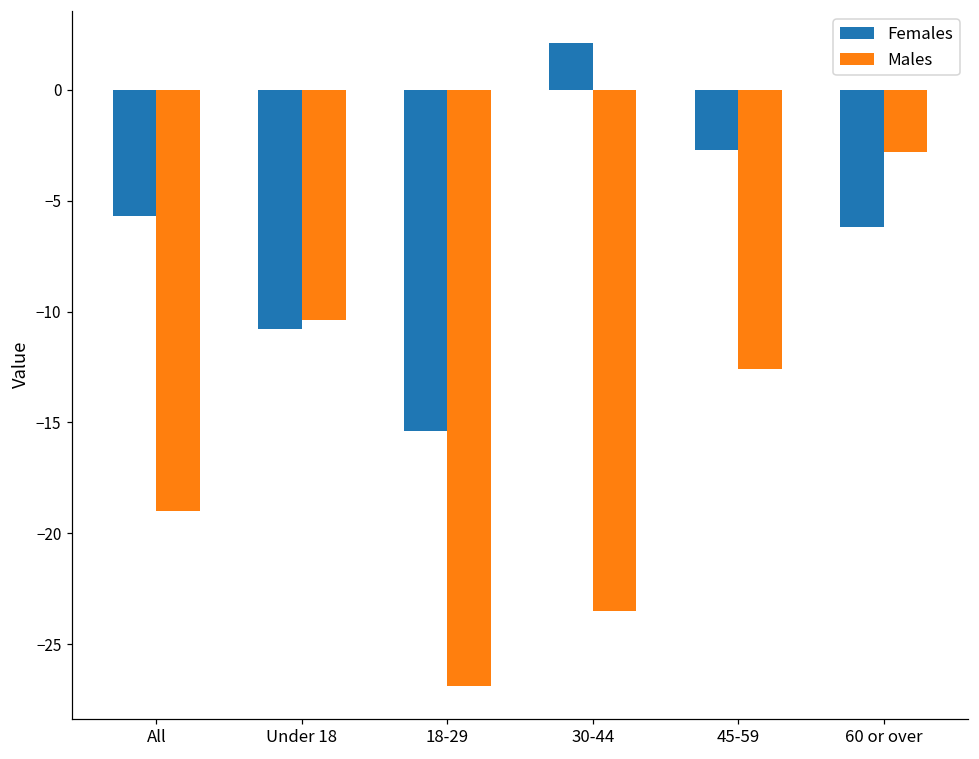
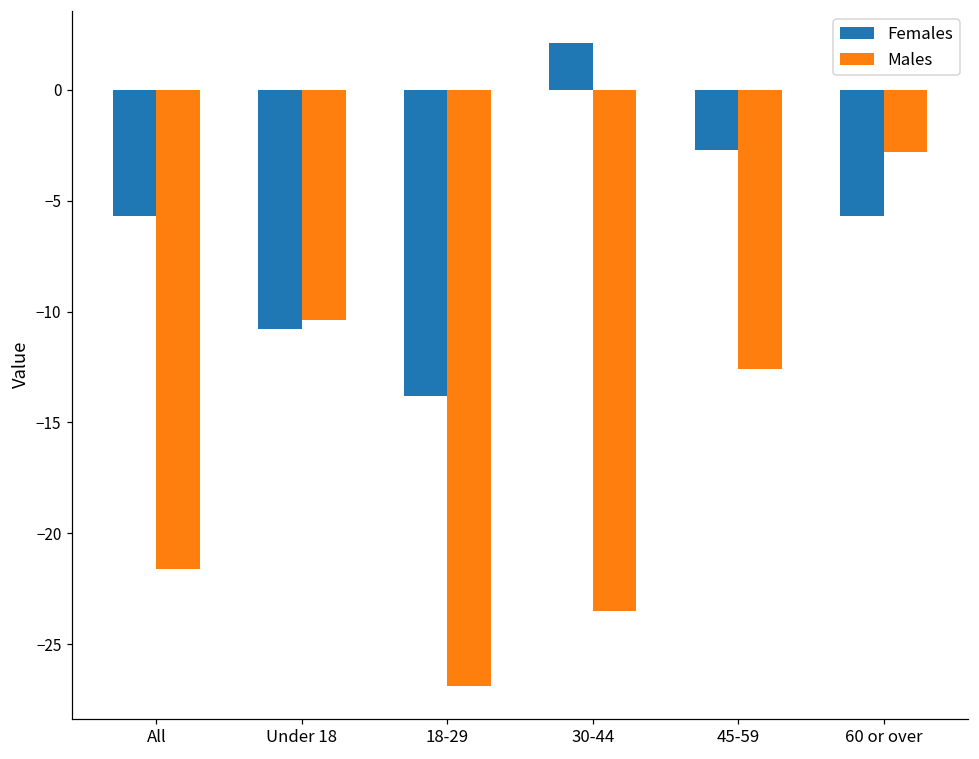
Males, All: -19.0 -> -21.6
Females, 18-29: -15.4 -> -13.8
Females, 60 or over: -6.2 -> -5.7
